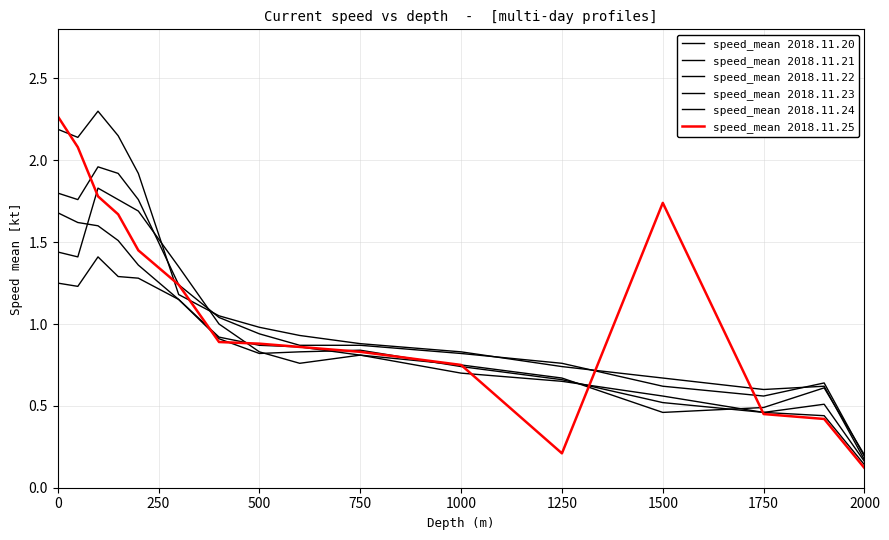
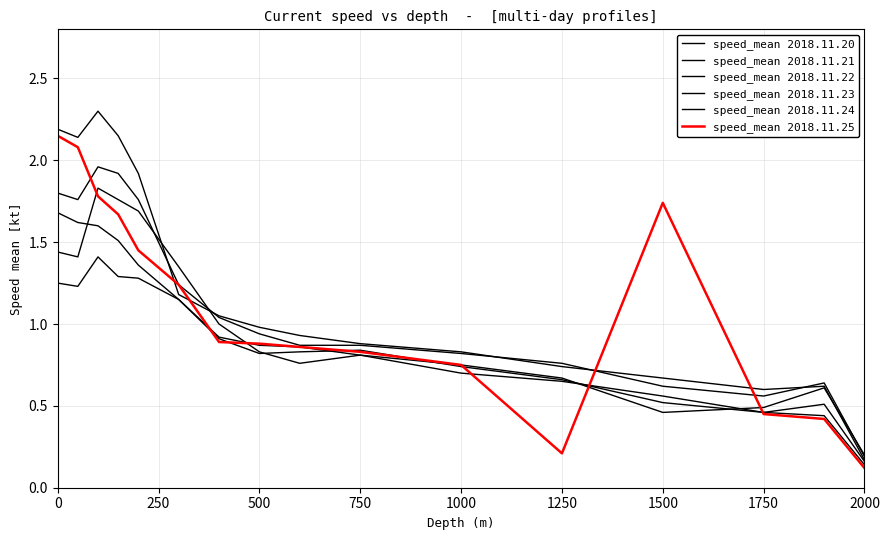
speed_mean 2018.11.25, 0: 2.27 -> 2.15
